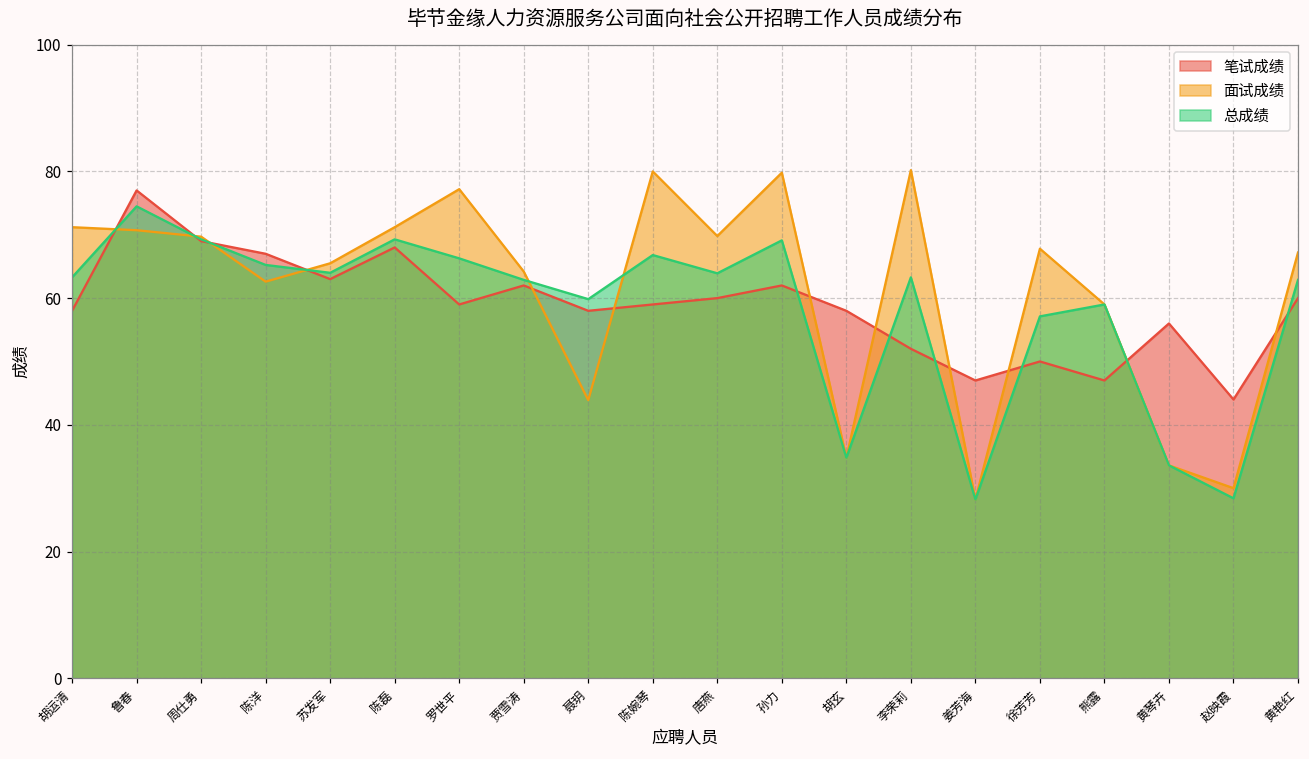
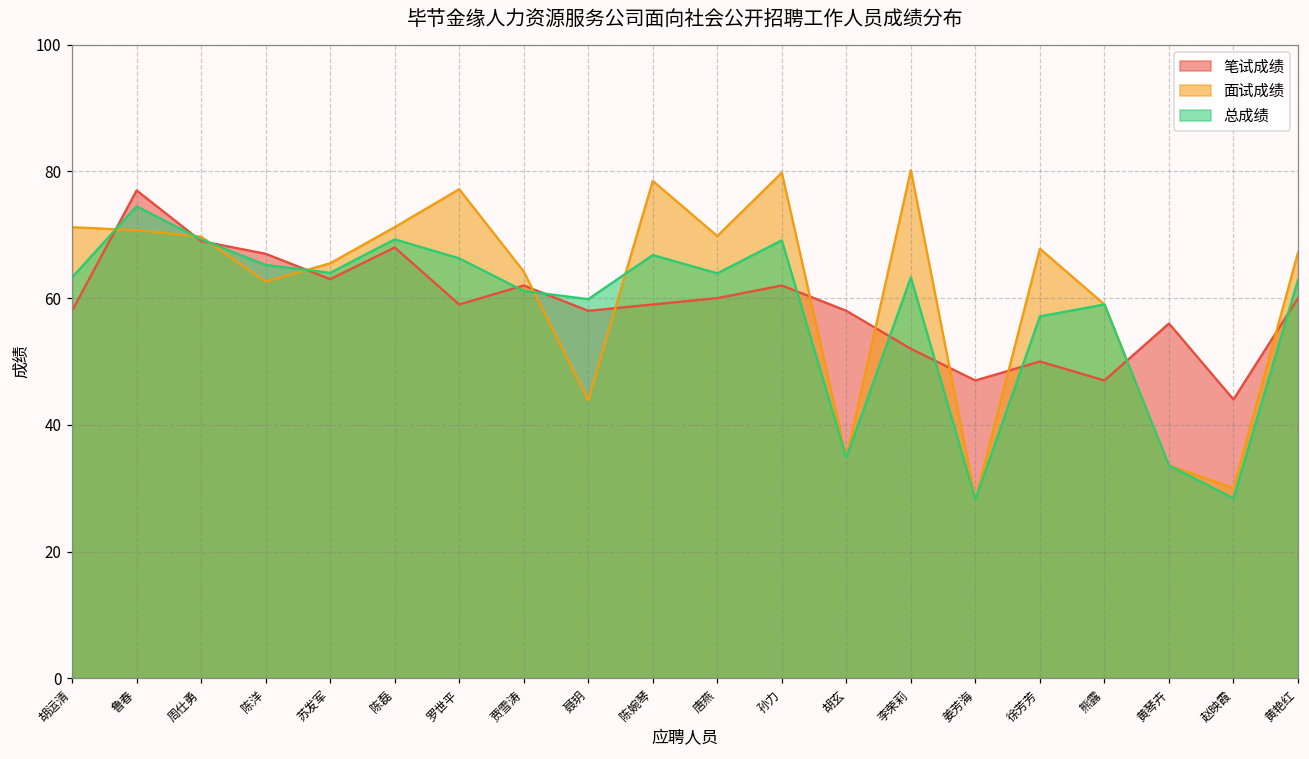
总成绩, 贾雪涛: 63 -> 61
面试成绩, 陈婉琴: 80 -> 79
